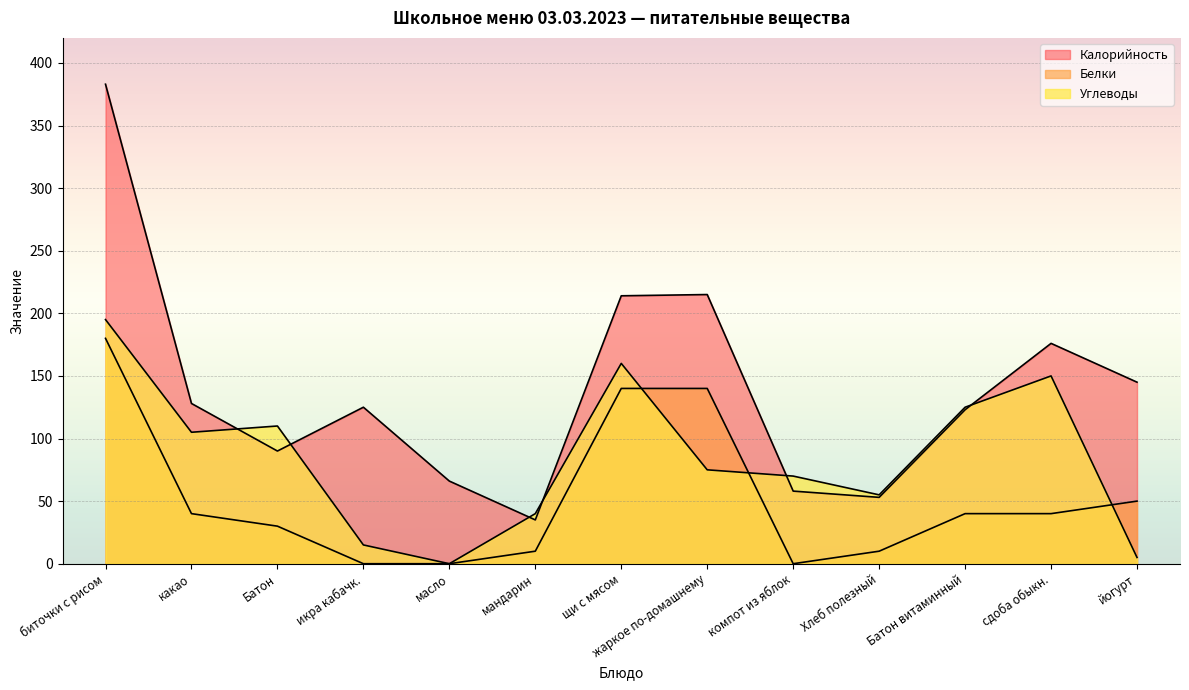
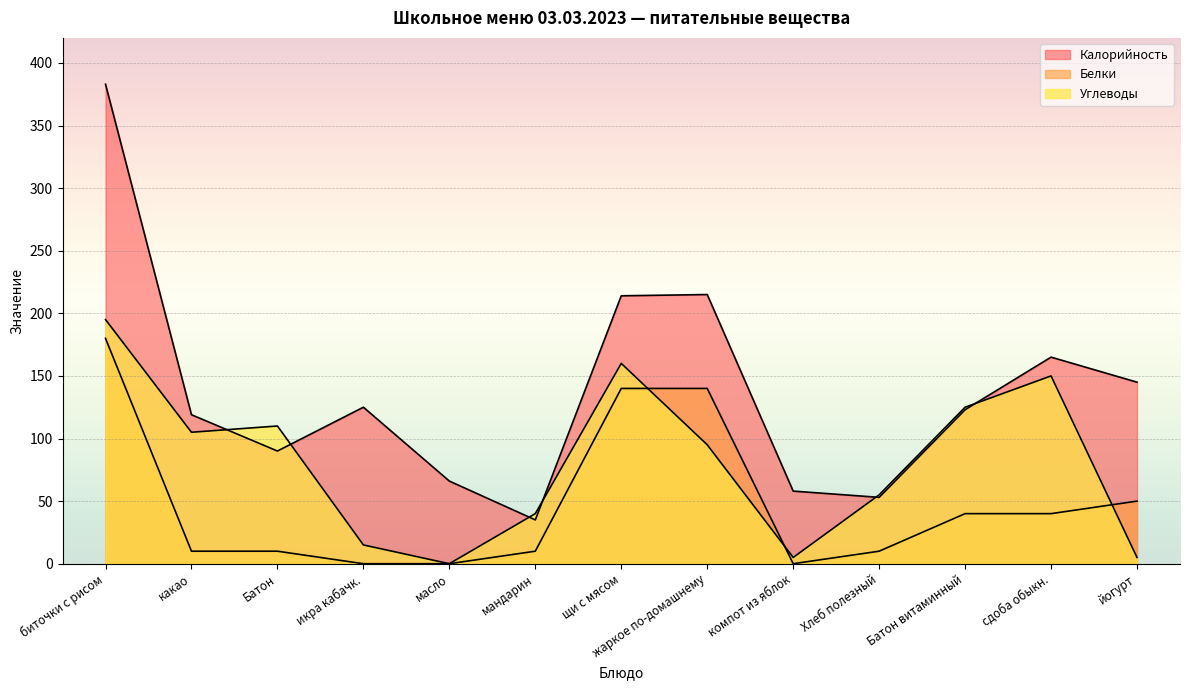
Калорийность, какао: 128 -> 119
Белки, какао: 40 -> 10
Белки, Батон: 30 -> 10
Углеводы, жаркое по-домашнему: 75 -> 95
Углеводы, компот из яблок: 70 -> 5
Калорийность, сдоба обыкн.: 176 -> 165
